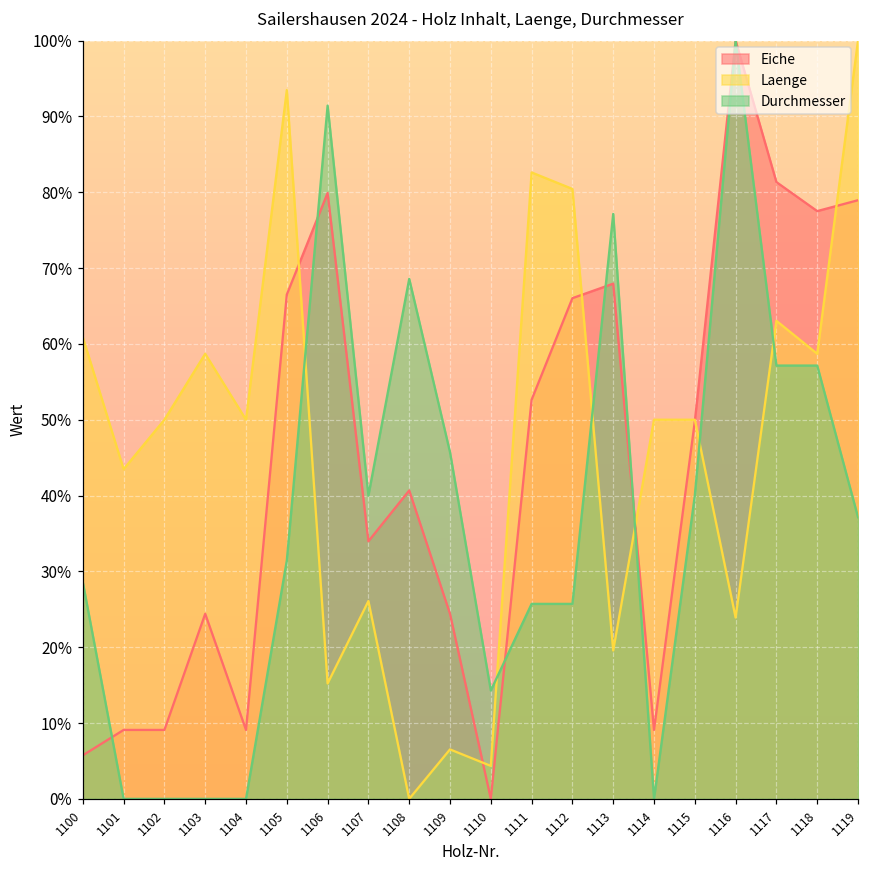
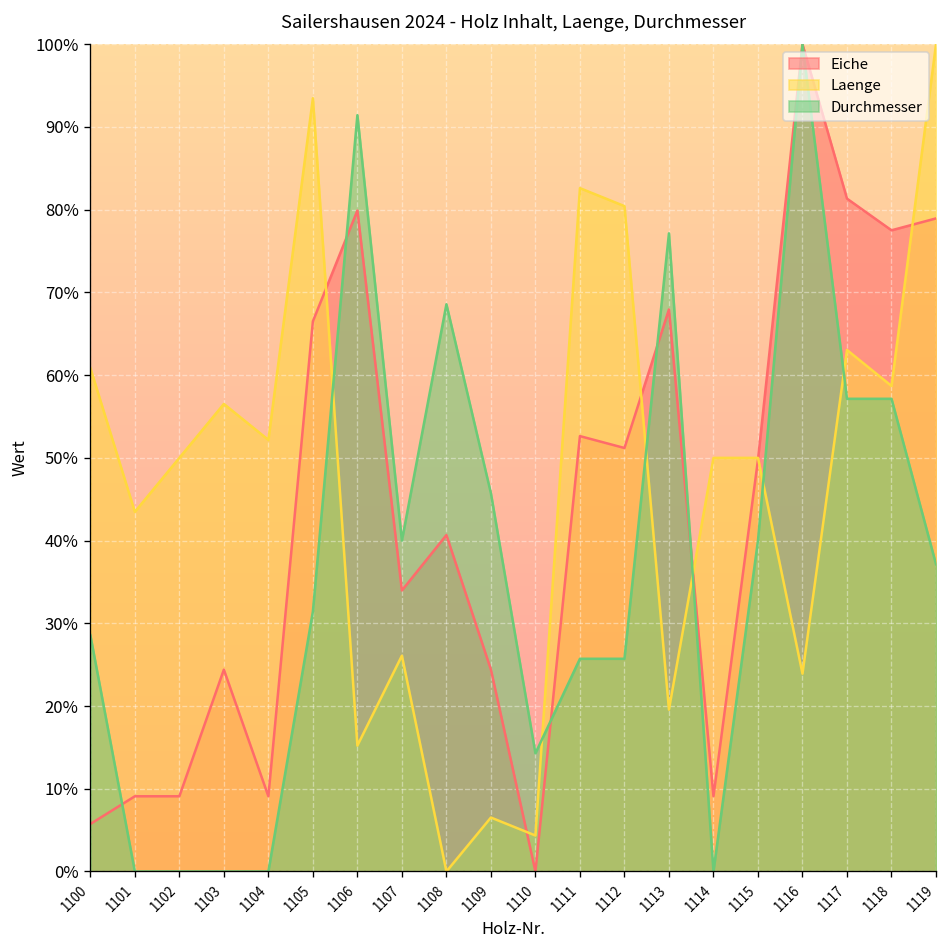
Laenge, 1103: 59% -> 57%
Laenge, 1104: 50% -> 52%
Eiche, 1112: 66% -> 51%
